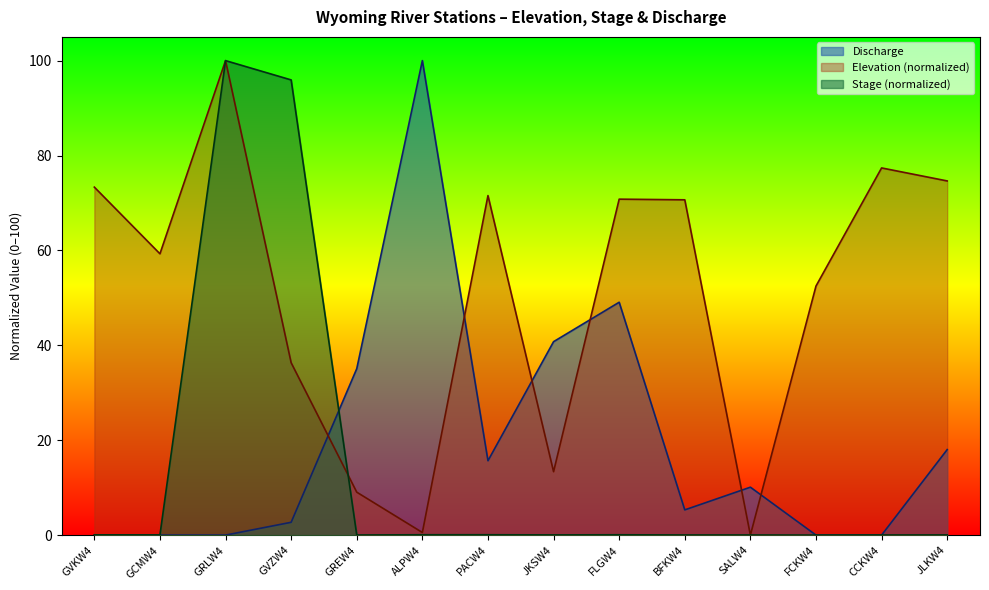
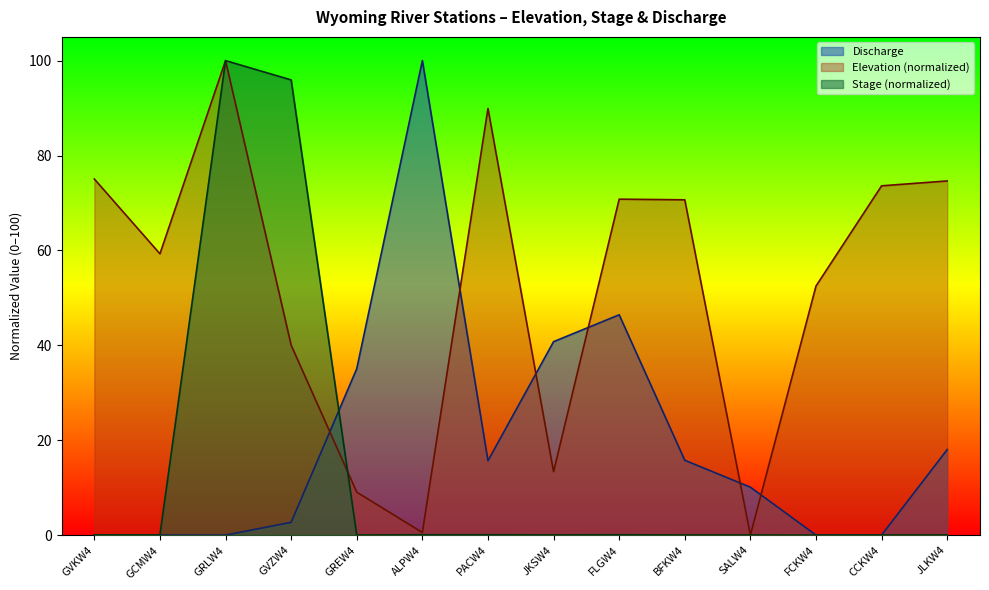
Elevation (normalized), GVKW4: 73 -> 75
Elevation (normalized), GVZW4: 36 -> 40
Elevation (normalized), PACW4: 72 -> 90
Discharge, FLGW4: 49 -> 46
Discharge, BFKW4: 5 -> 16
Elevation (normalized), CCKW4: 77 -> 74
